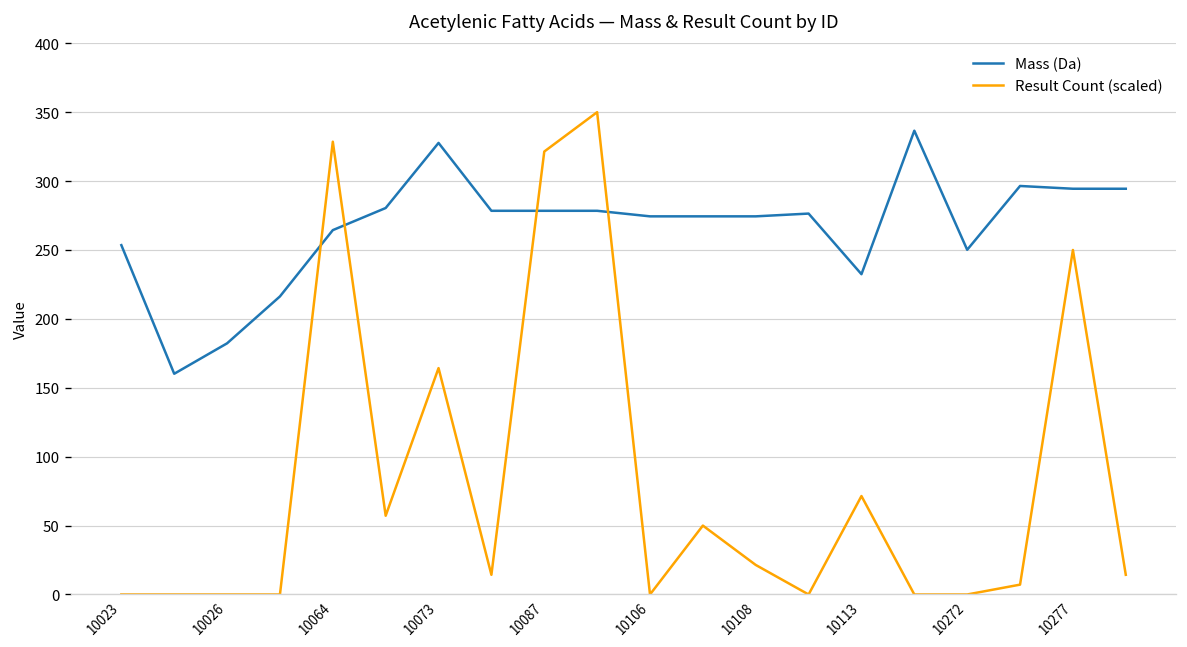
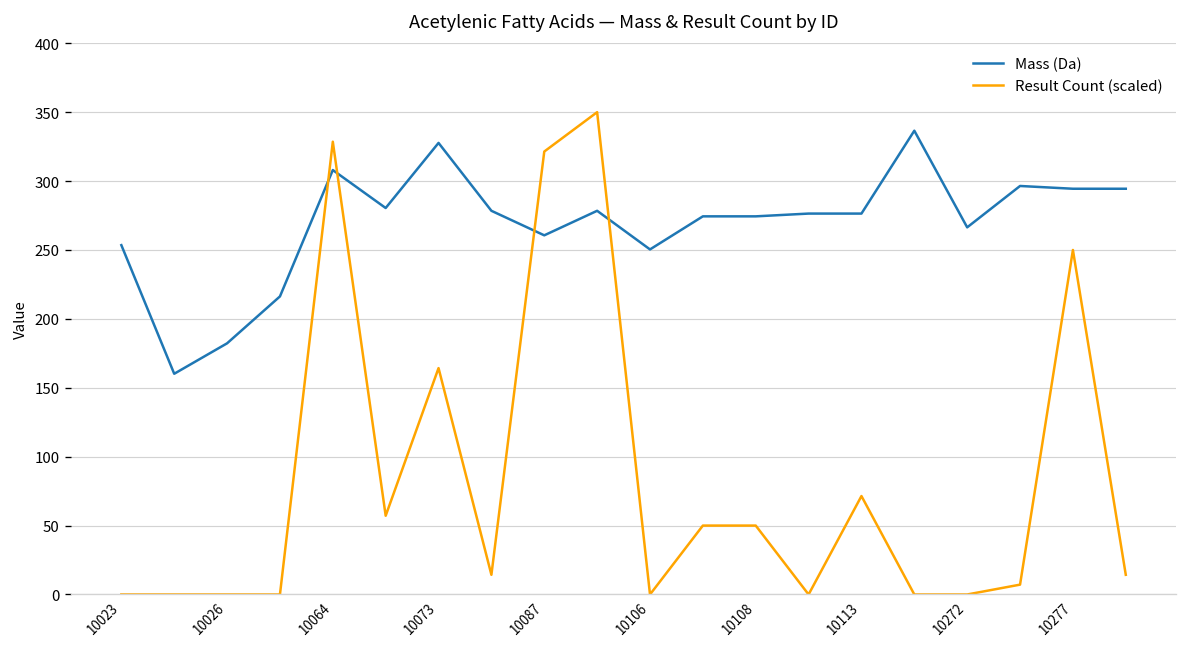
Mass (Da), 10064: 264 -> 308
Mass (Da), 10087: 278 -> 261
Mass (Da), 10106: 274 -> 250
Result Count (scaled), 10108: 21 -> 50
Mass (Da), 10113: 232 -> 276
Mass (Da), 10272: 250 -> 266
